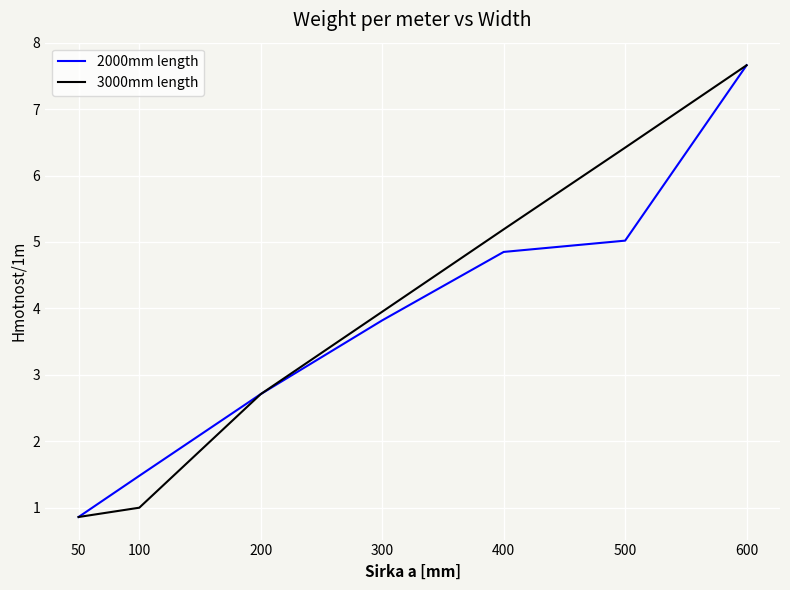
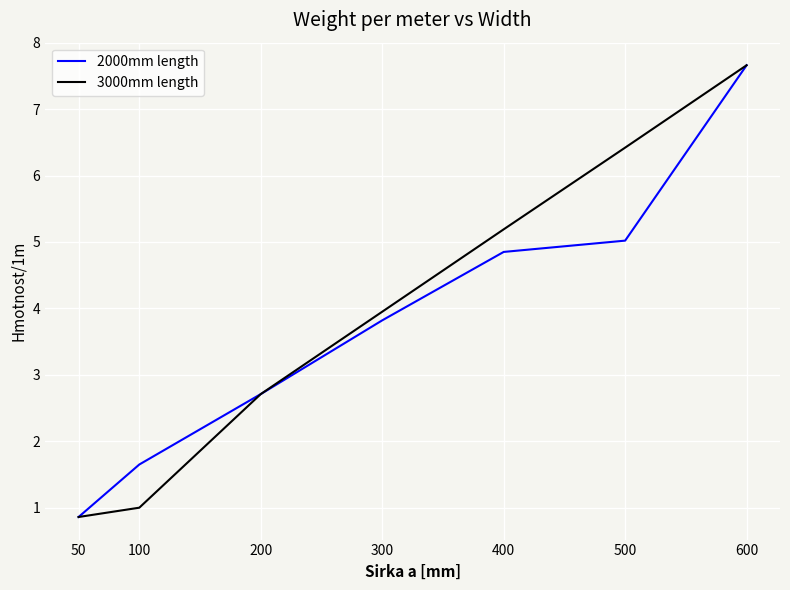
2000mm length, 100: 1.5 -> 1.7
